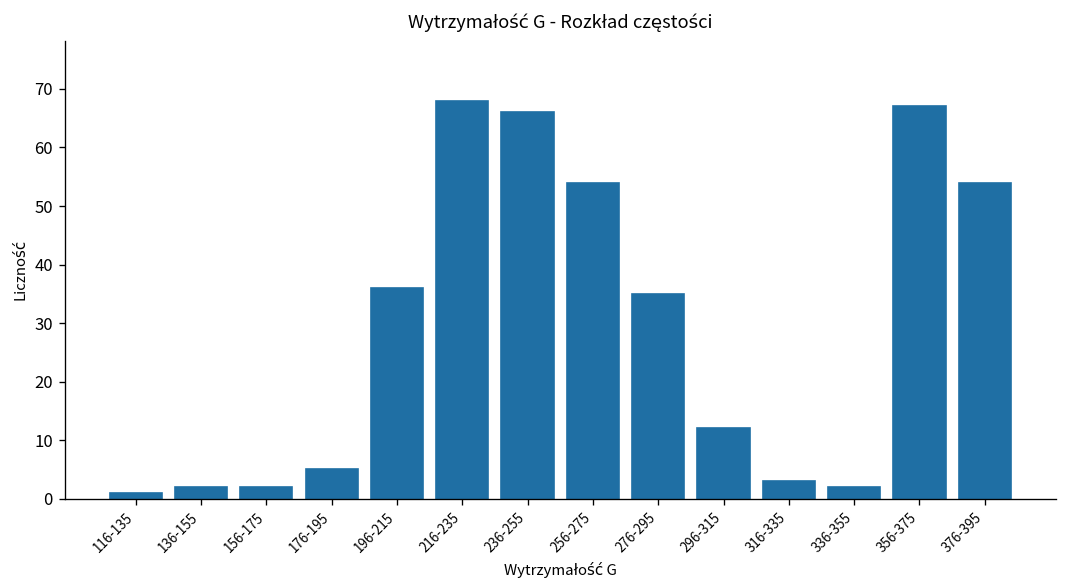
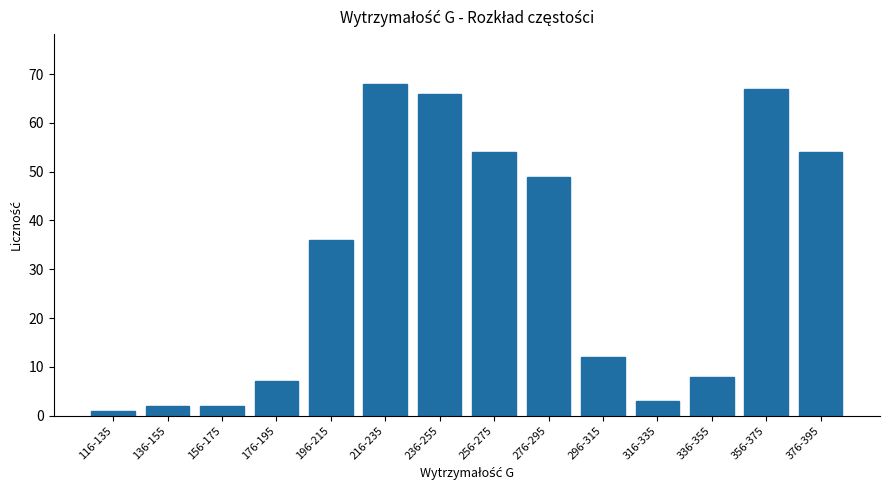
176-195: 5 -> 7
276-295: 35 -> 49
336-355: 2 -> 8
